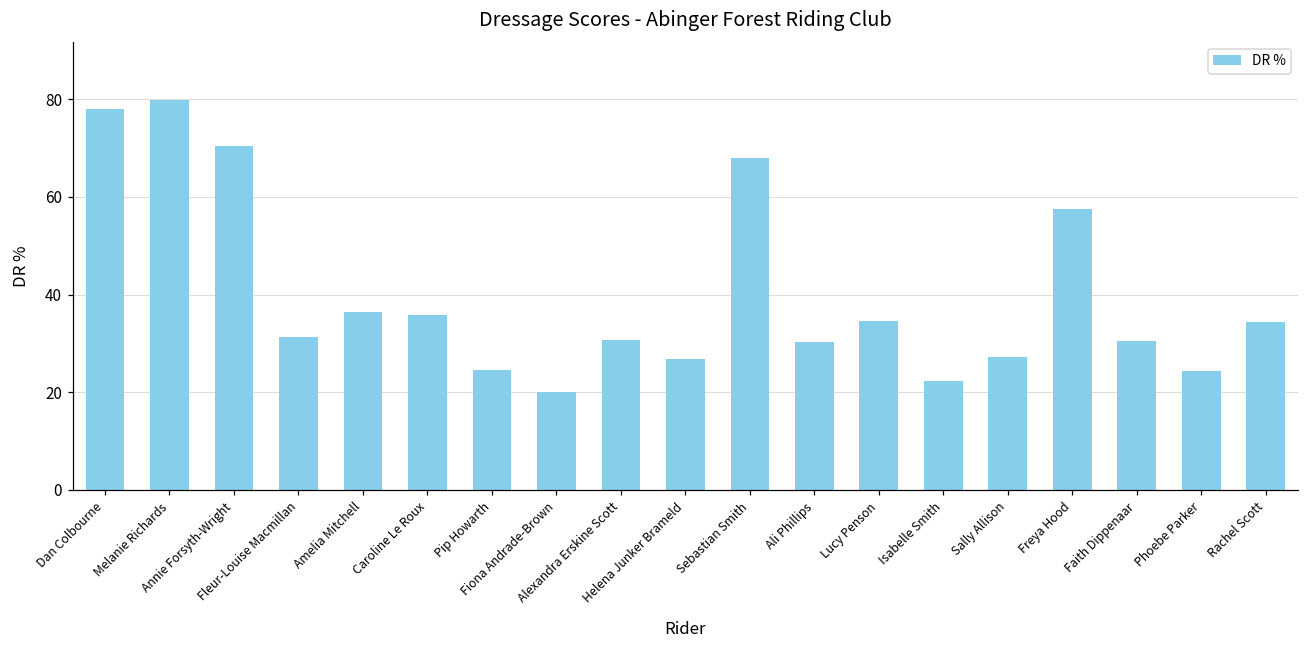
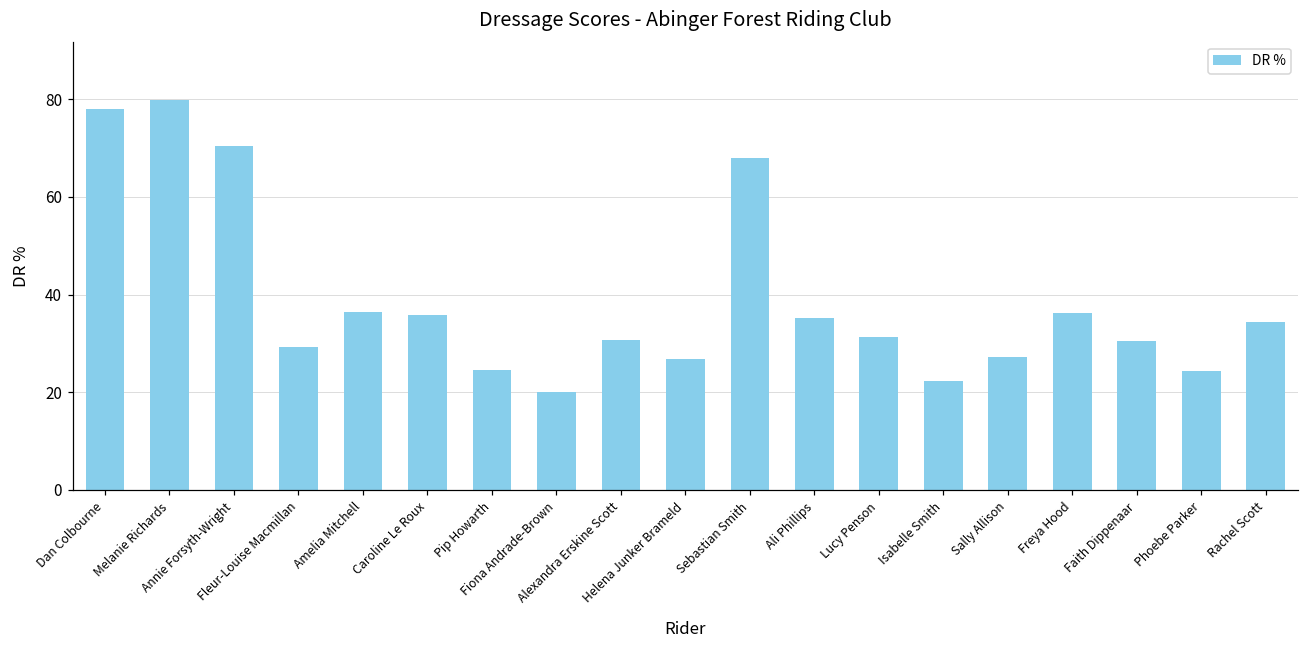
Fleur-Louise Macmillan: 31 -> 29
Ali Phillips: 30 -> 35
Lucy Penson: 35 -> 31
Freya Hood: 58 -> 36
